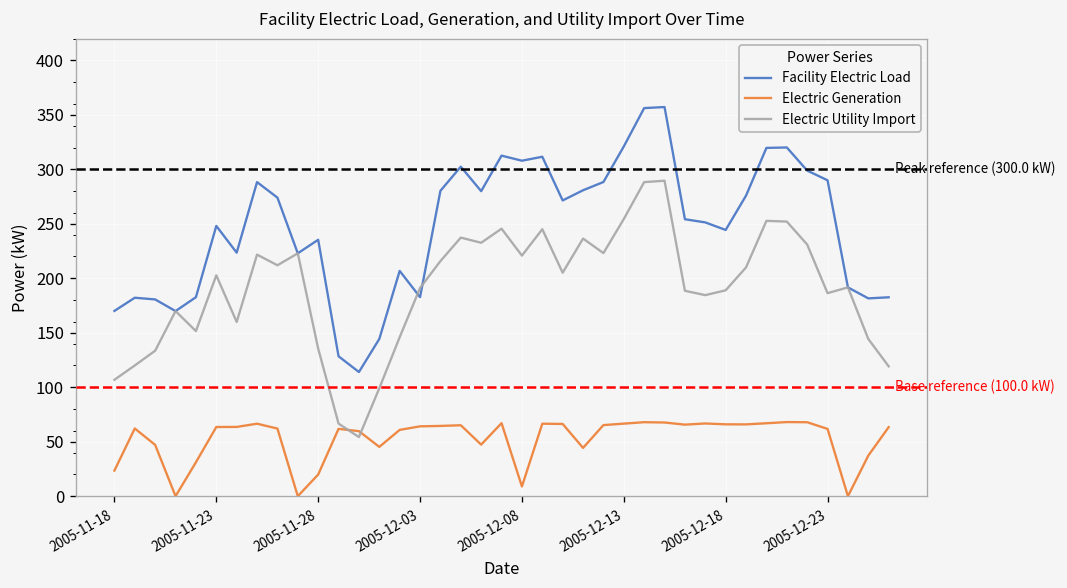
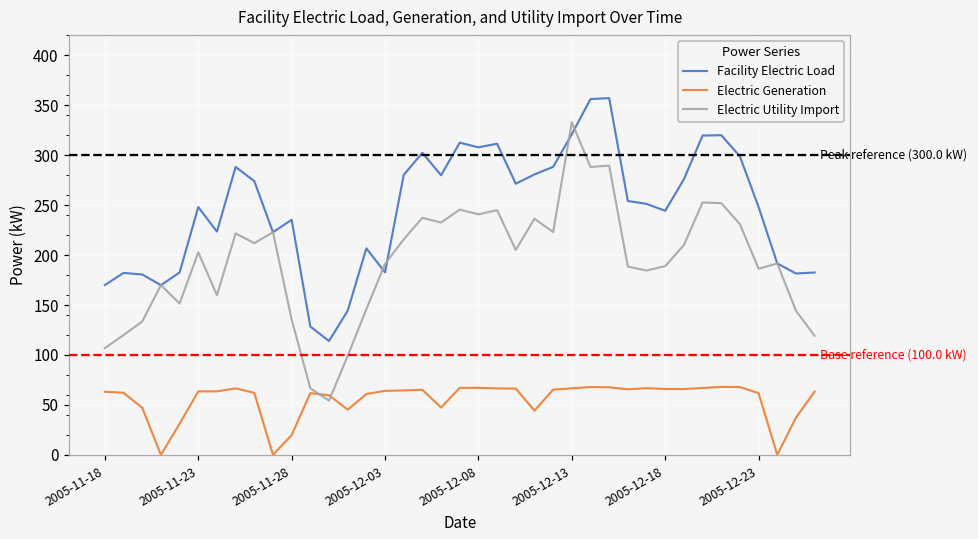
Electric Generation, 2005-11-18: 20 -> 60
Electric Generation, 2005-12-08: 10 -> 70
Electric Utility Import, 2005-12-08: 220 -> 240
Electric Utility Import, 2005-12-13: 250 -> 330
Facility Electric Load, 2005-12-23: 290 -> 250
